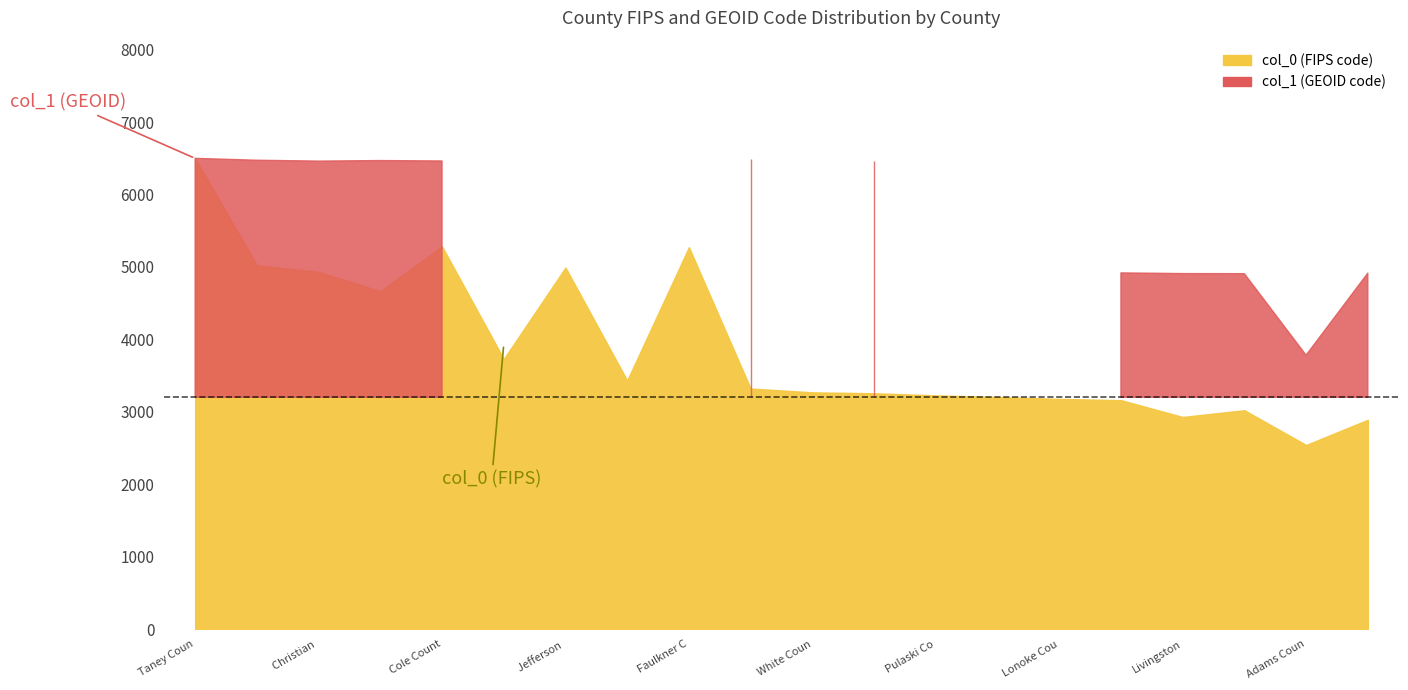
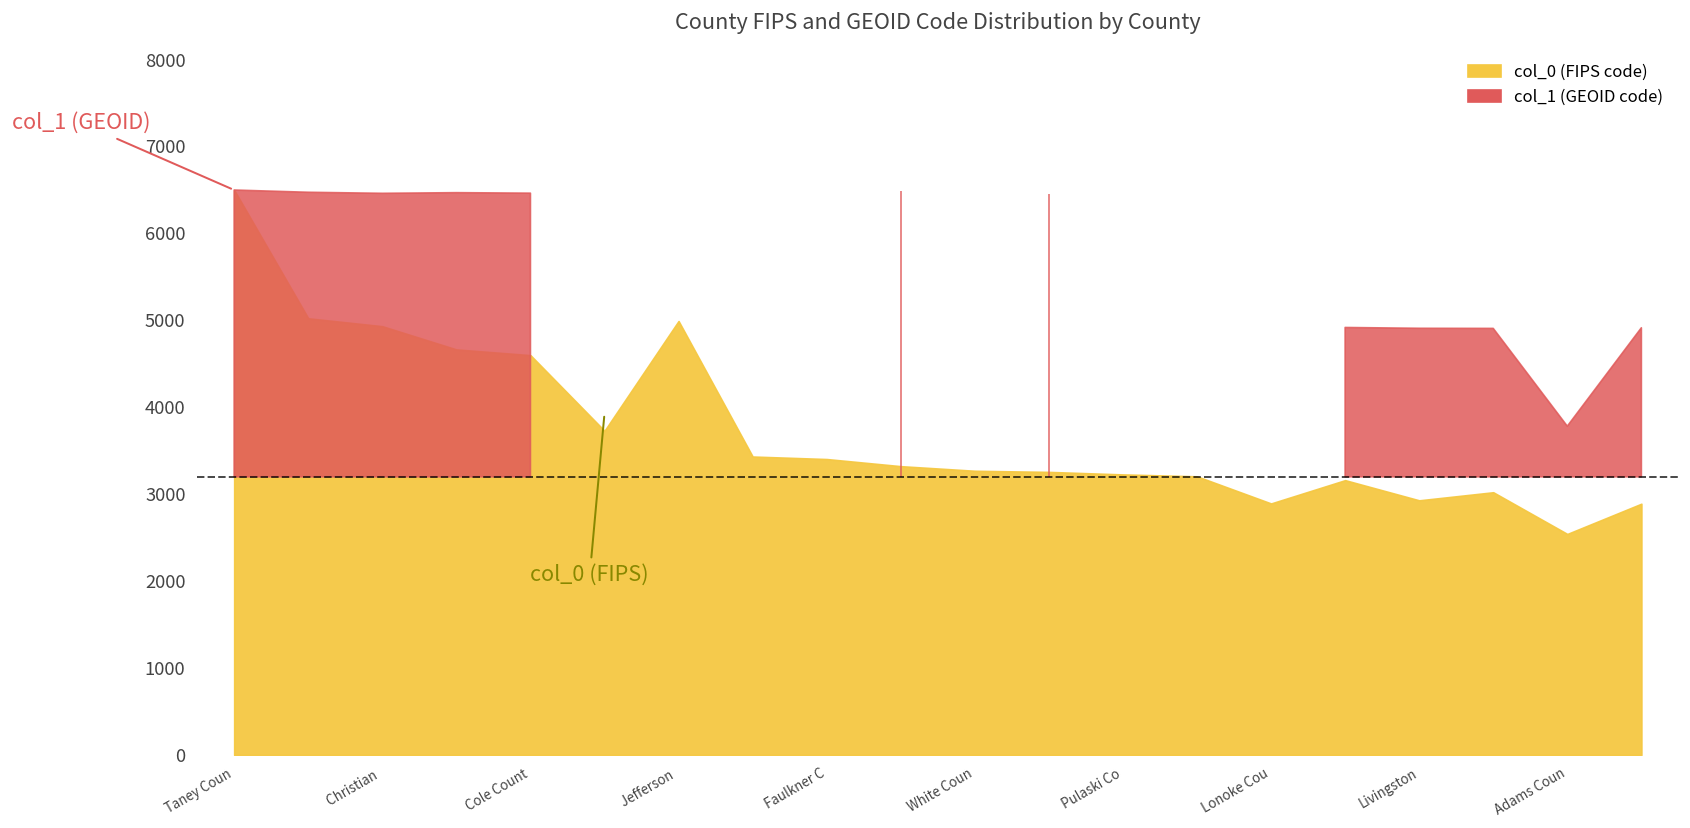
Cole Count: 5300 -> 4600
Faulkner C: 5300 -> 3400
Lonoke Cou: 3200 -> 2900
